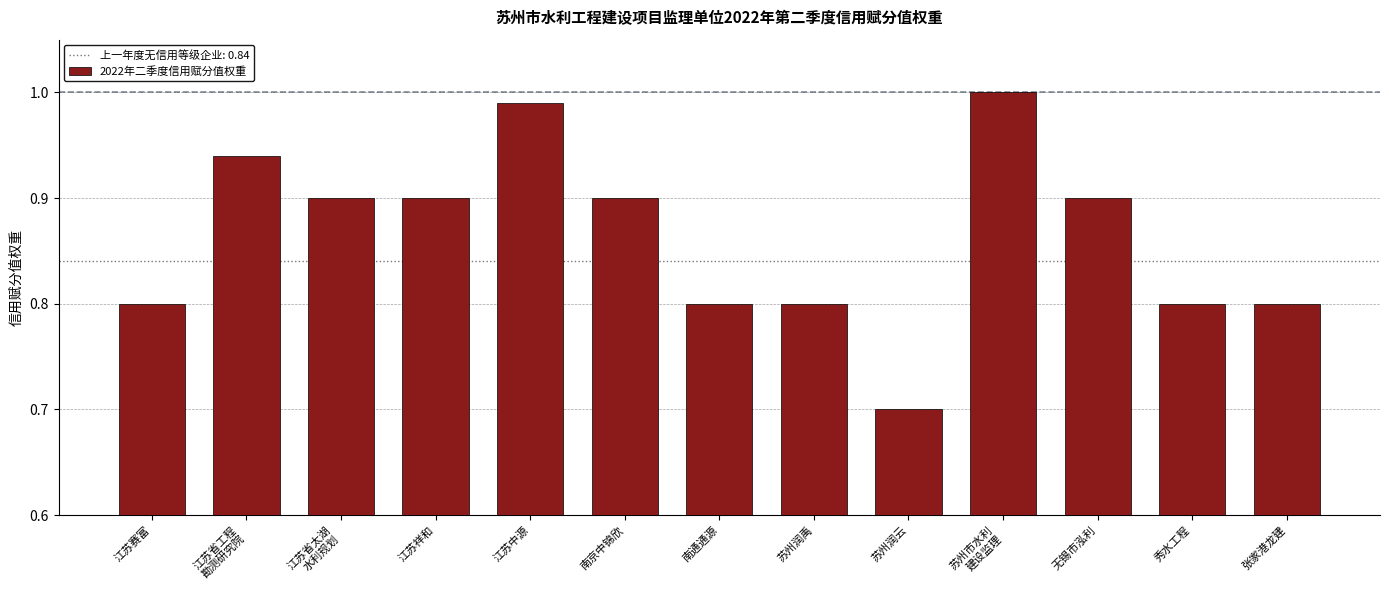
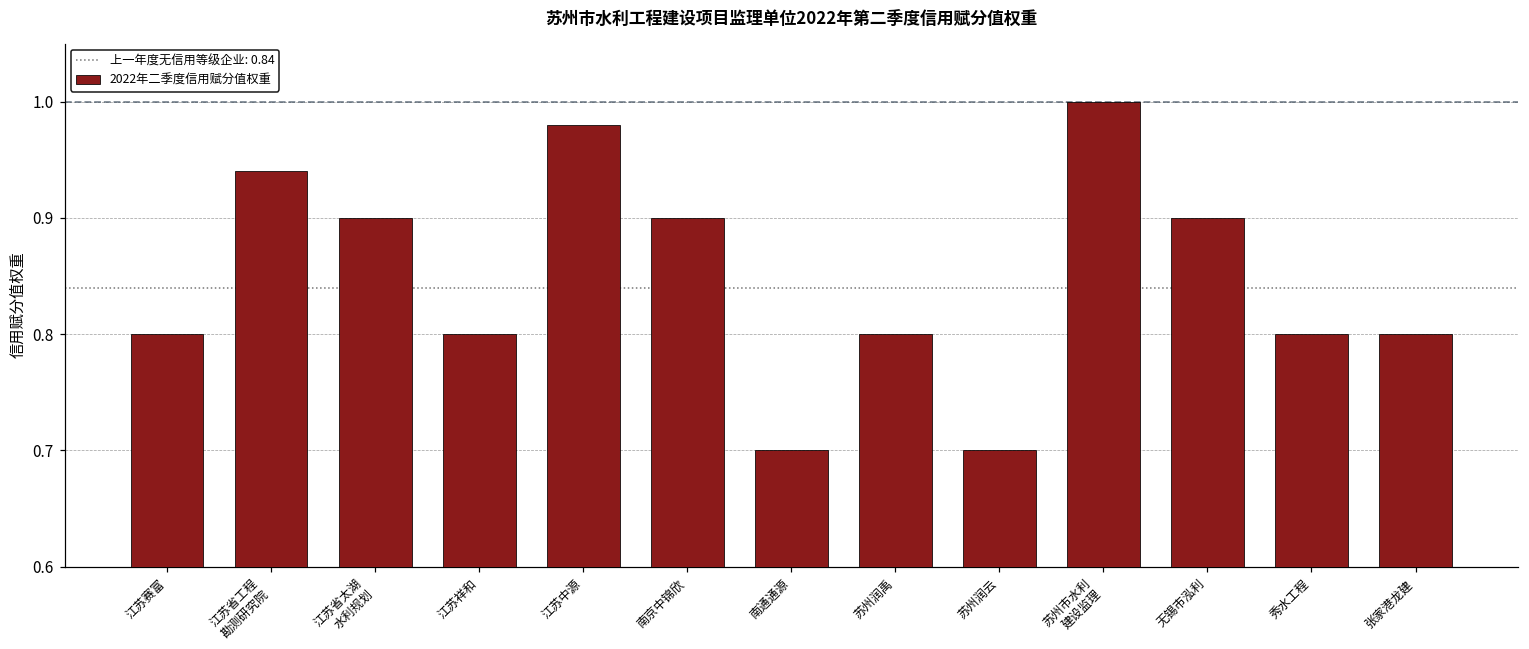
江苏祥和: 0.9 -> 0.8
江苏中源: 0.99 -> 0.98
南通通源: 0.8 -> 0.7
